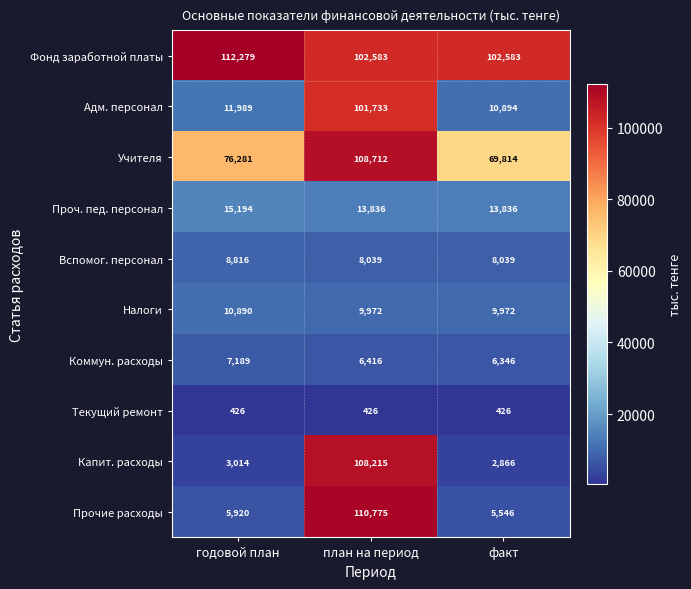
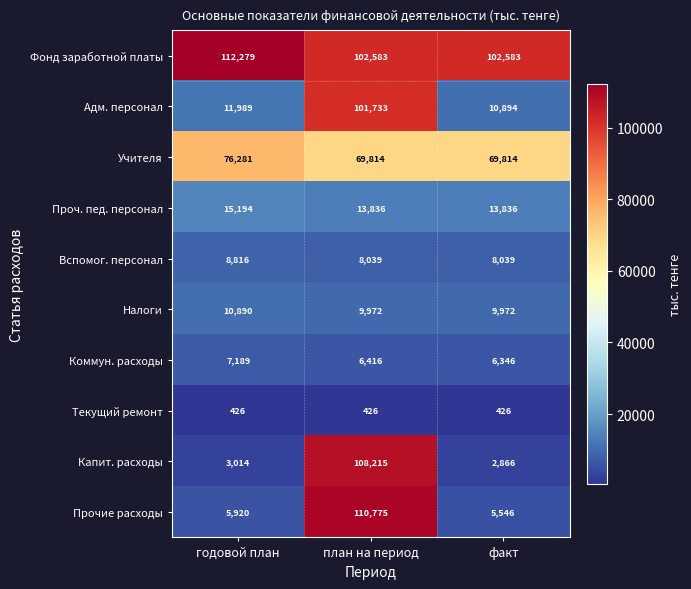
Учителя, план на период: 108,712 -> 69,814
